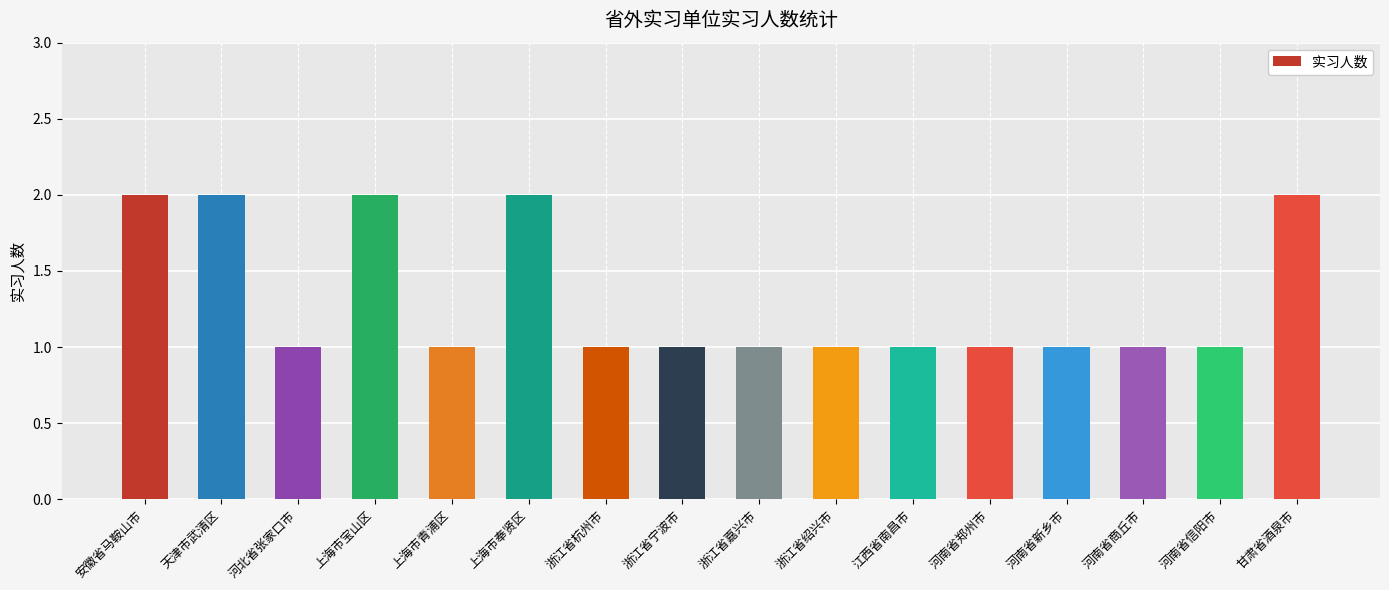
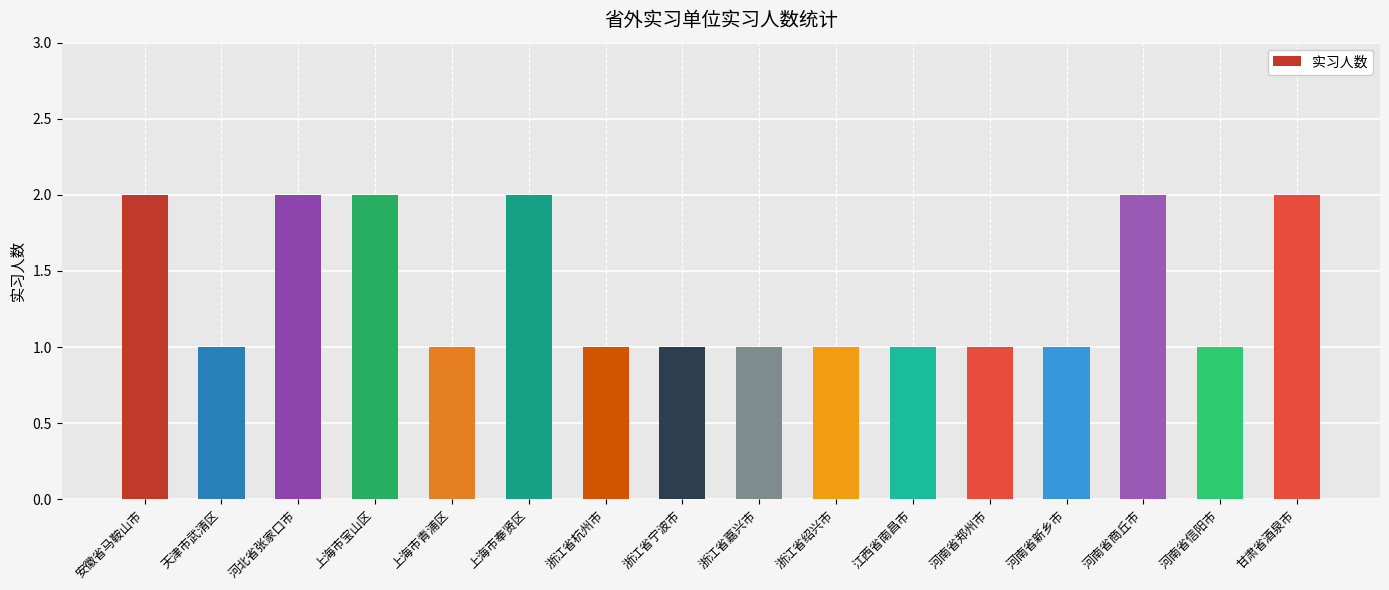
天津市武清区: 2 -> 1
河北省张家口市: 1 -> 2
河南省商丘市: 1 -> 2
